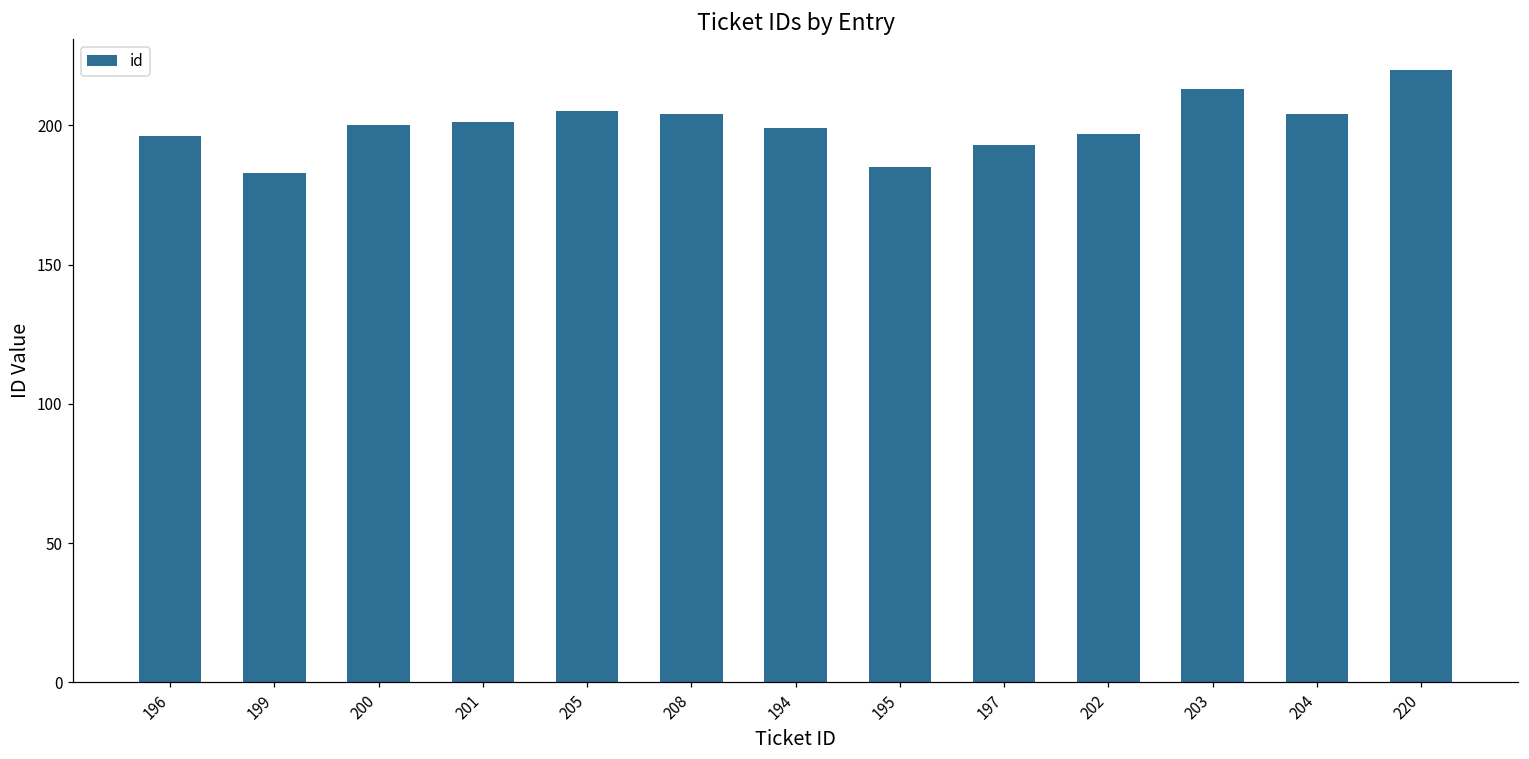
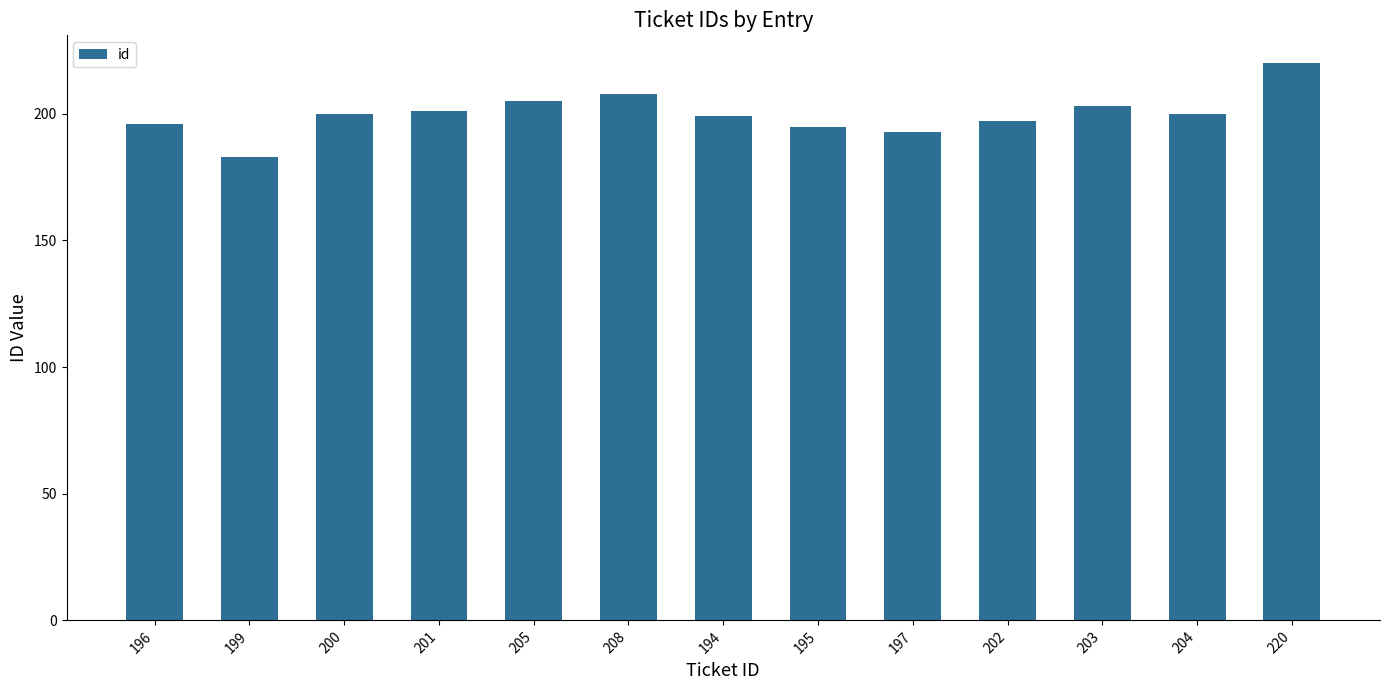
208: 204 -> 208
195: 185 -> 195
203: 213 -> 203
204: 204 -> 200
